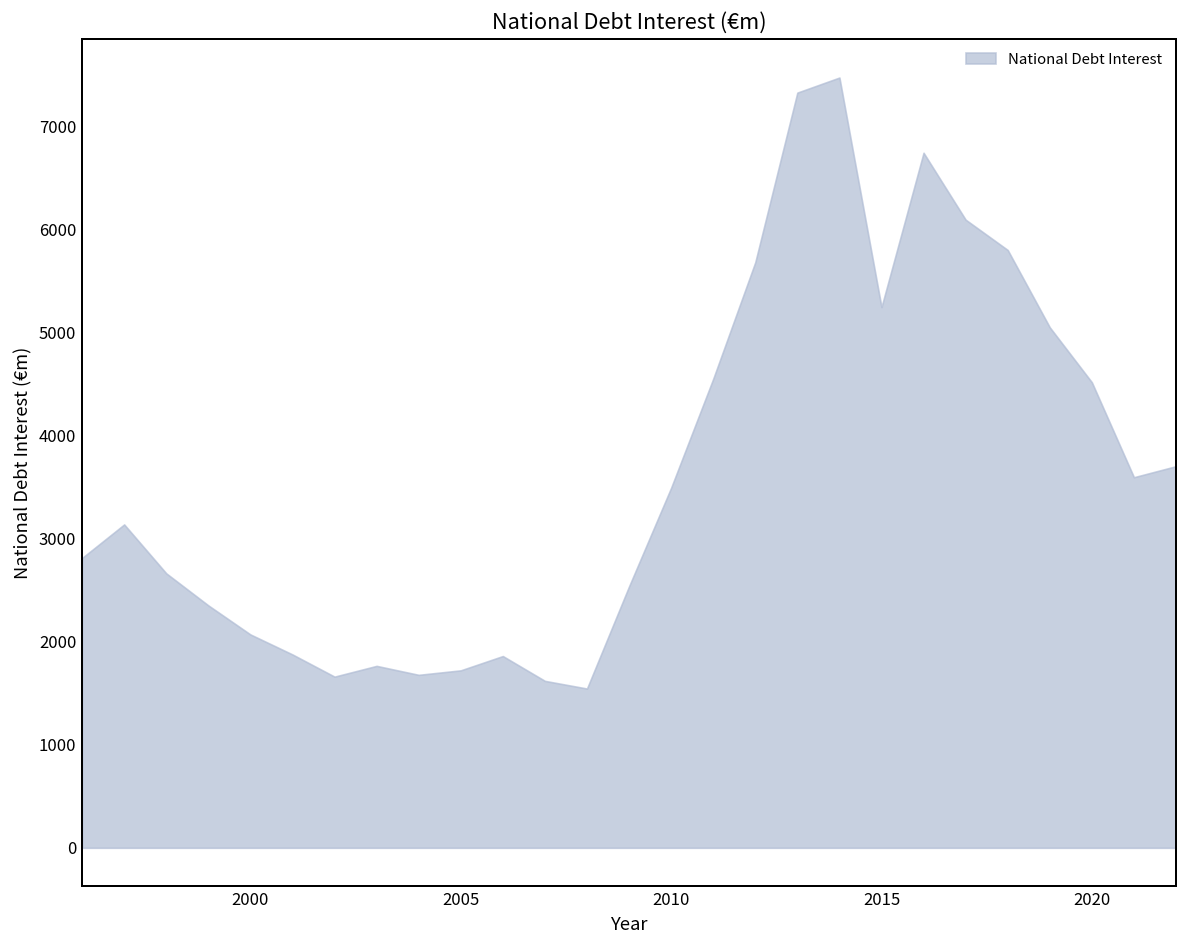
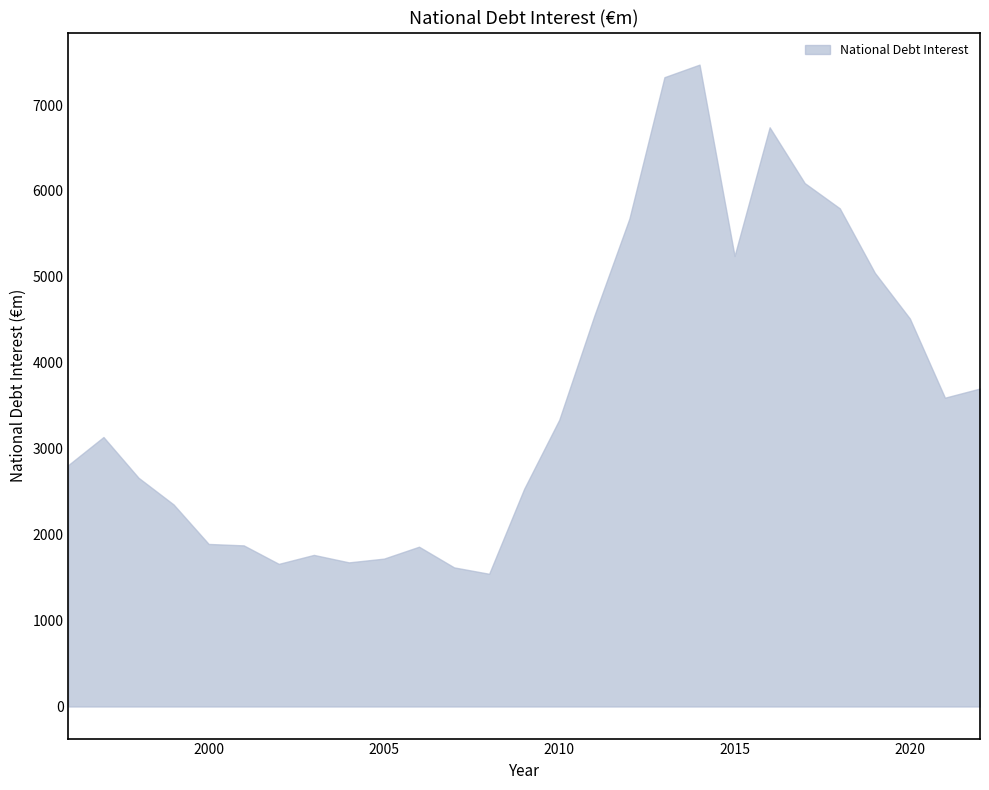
2000: 2100 -> 1900
2010: 3500 -> 3300
